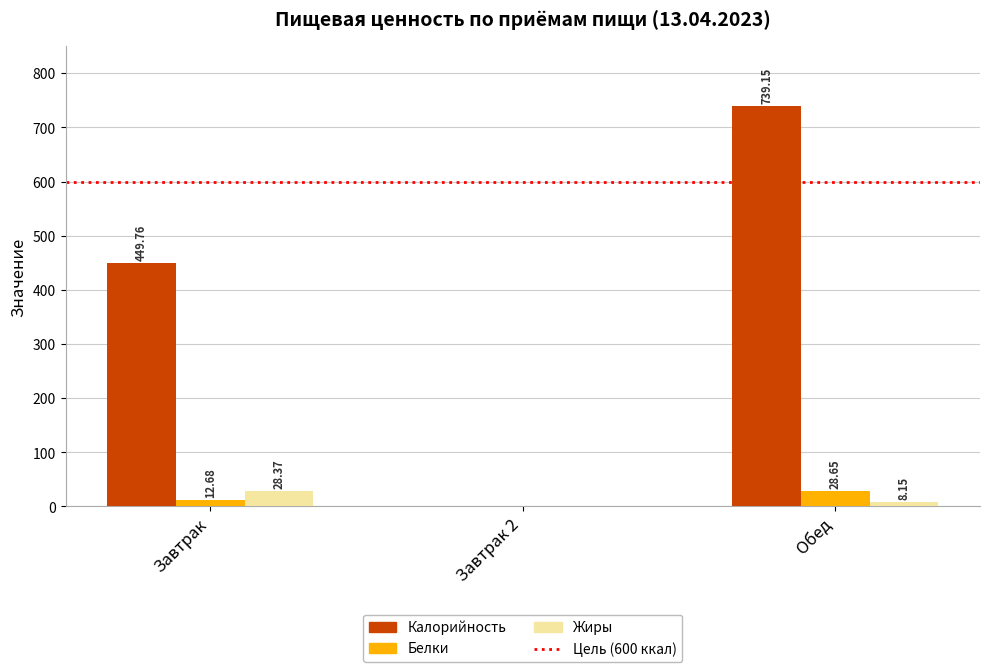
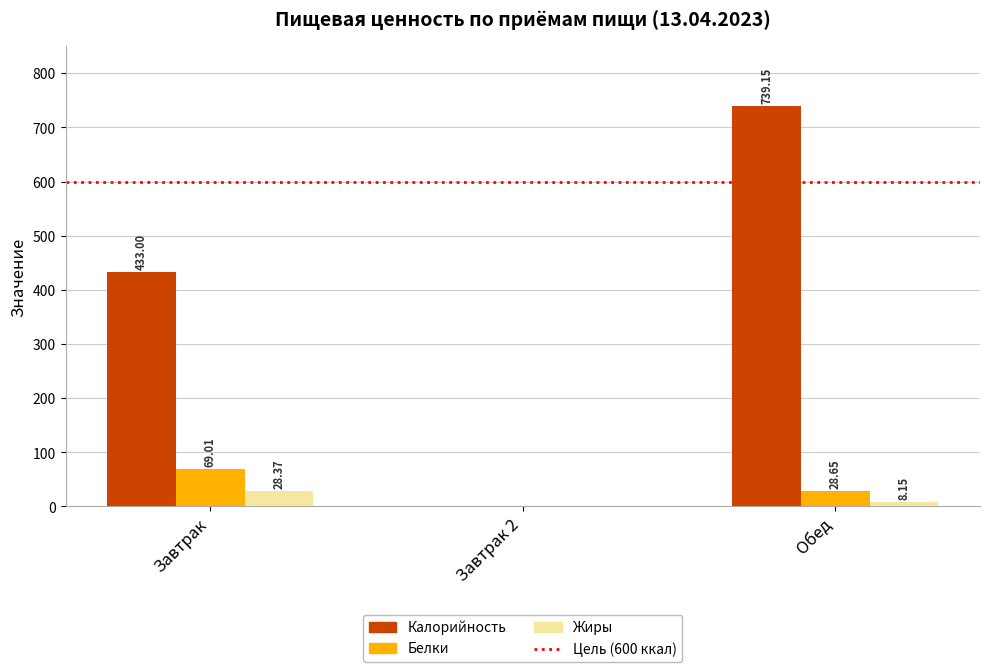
Калорийность, Завтрак: 449.76 -> 433.00
Белки, Завтрак: 12.68 -> 69.01
